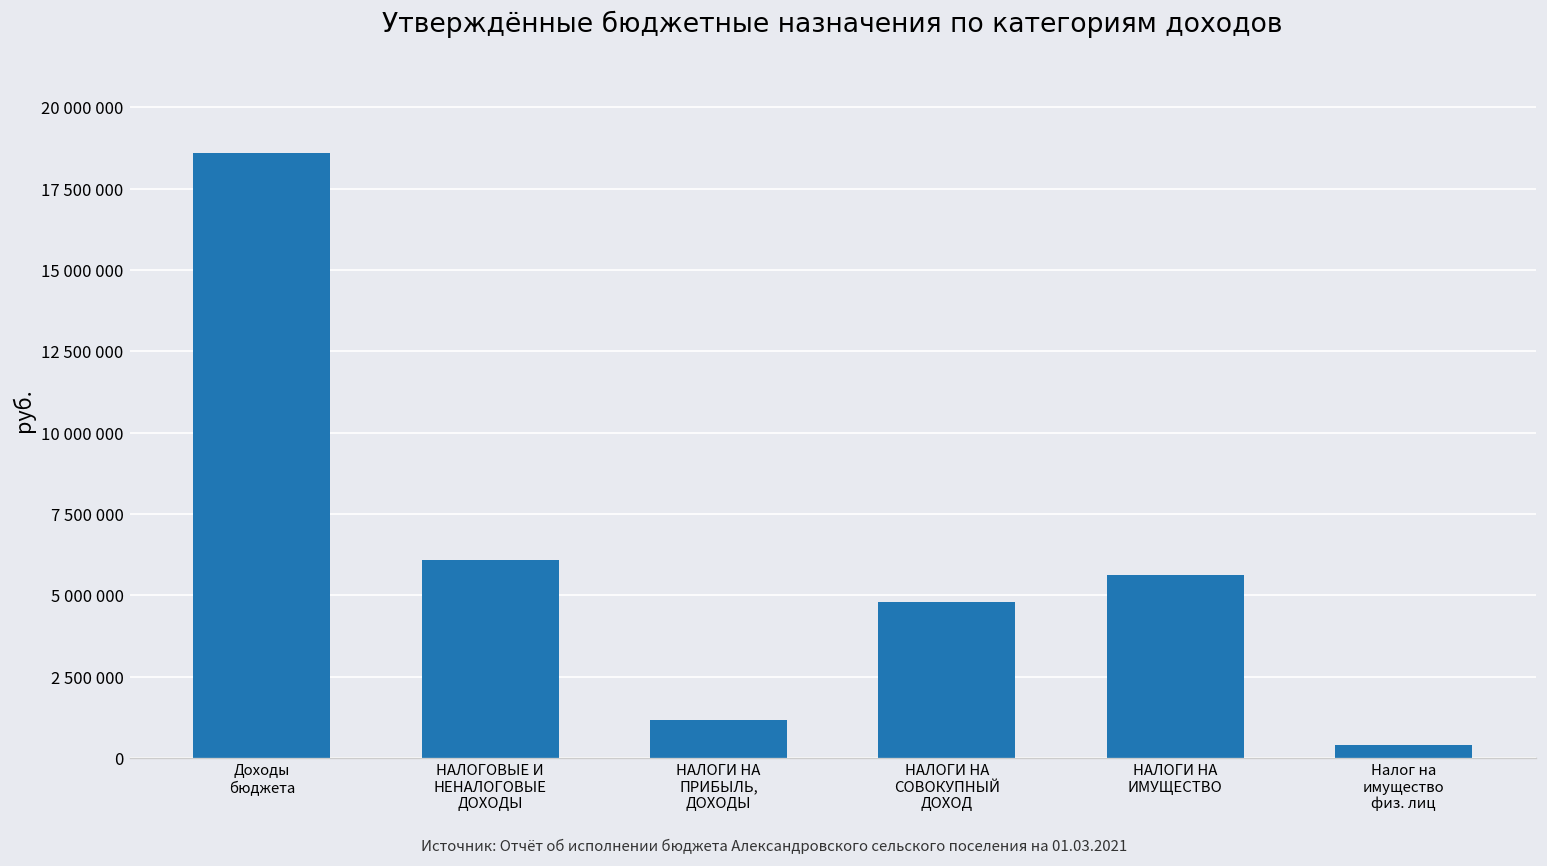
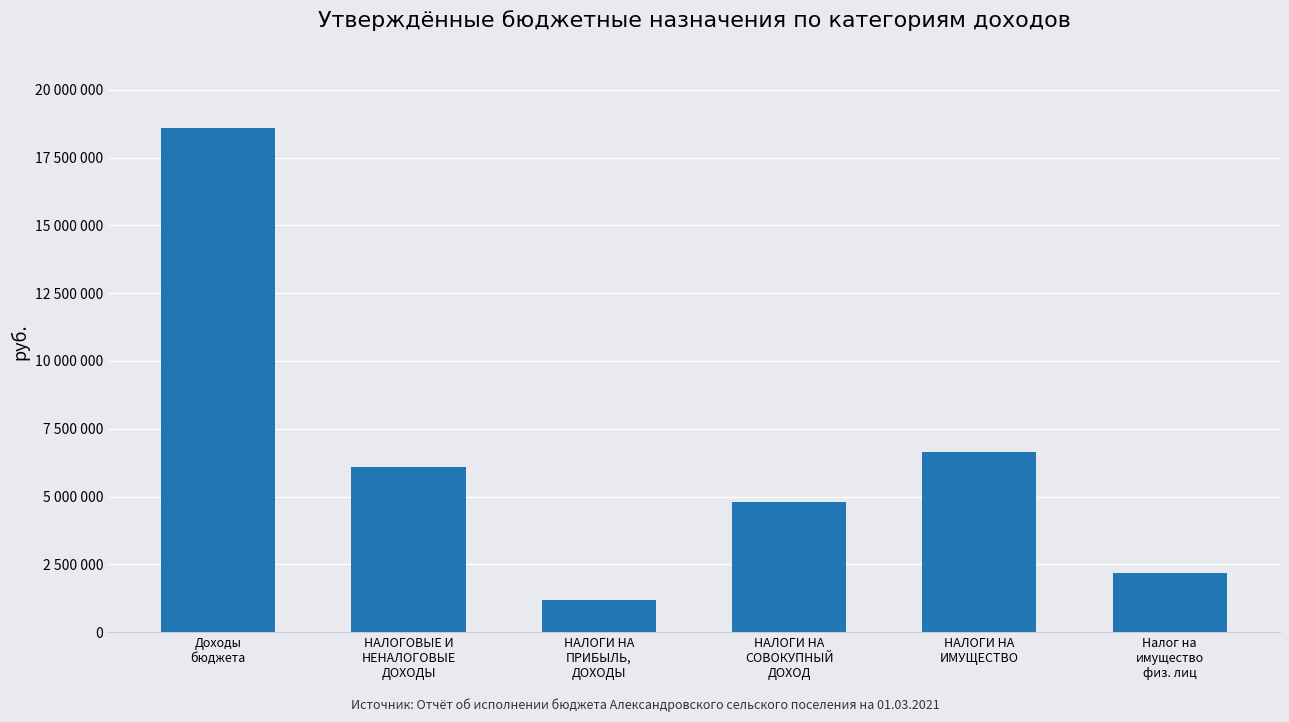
НАЛОГИ НА ИМУЩЕСТВО: 5600000 -> 6600000
Налог на имущество физ. лиц: 400000 -> 2200000
